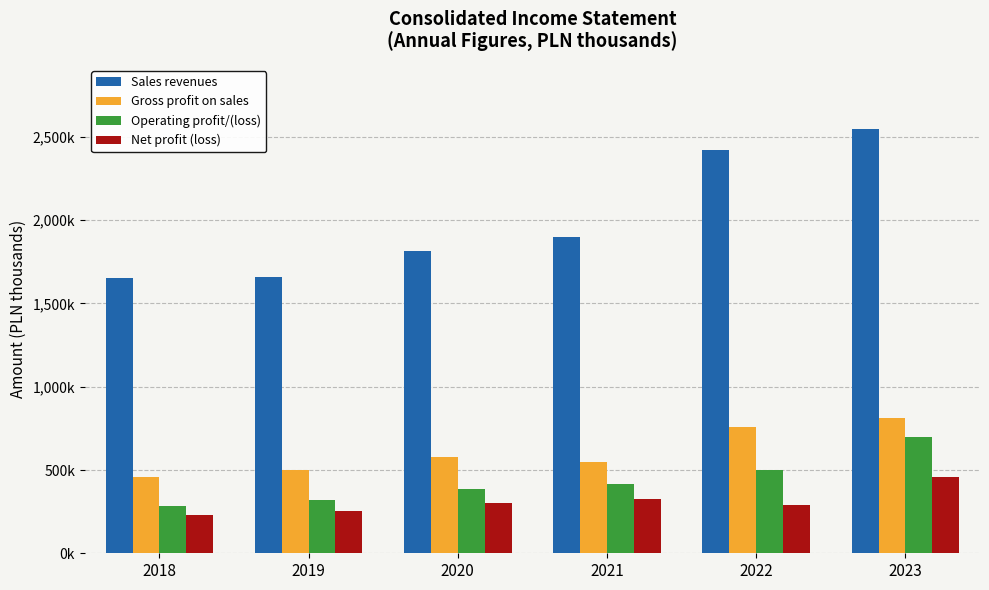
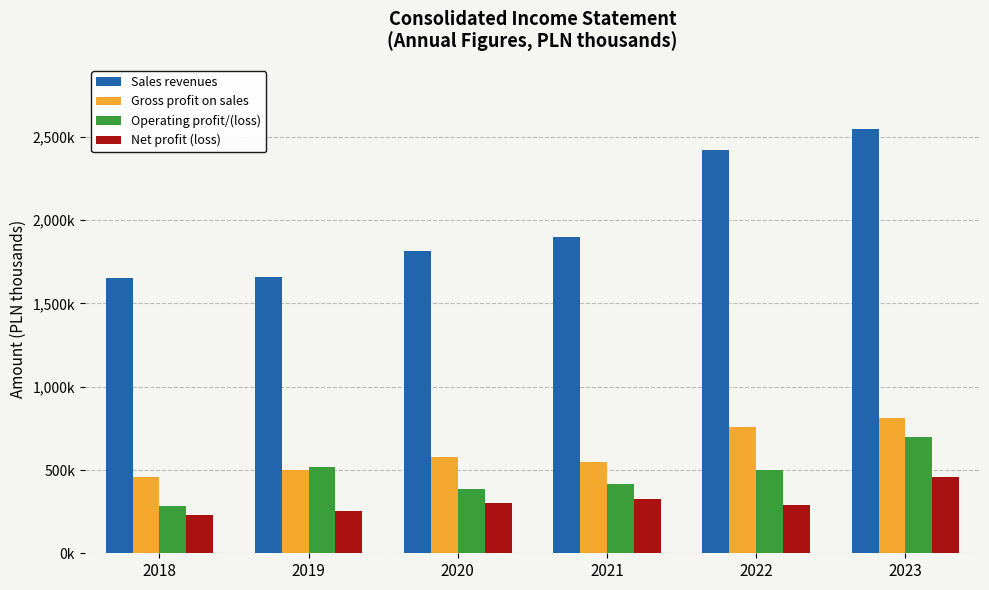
Operating profit/(loss), 2019: 320,000 -> 520,000
